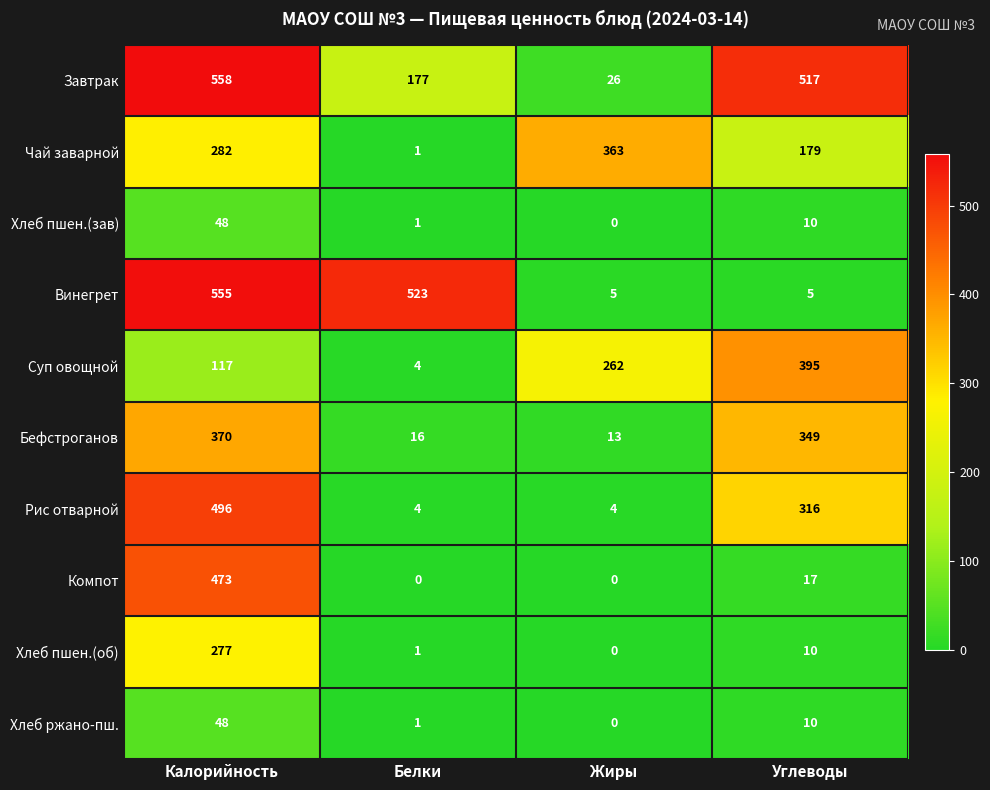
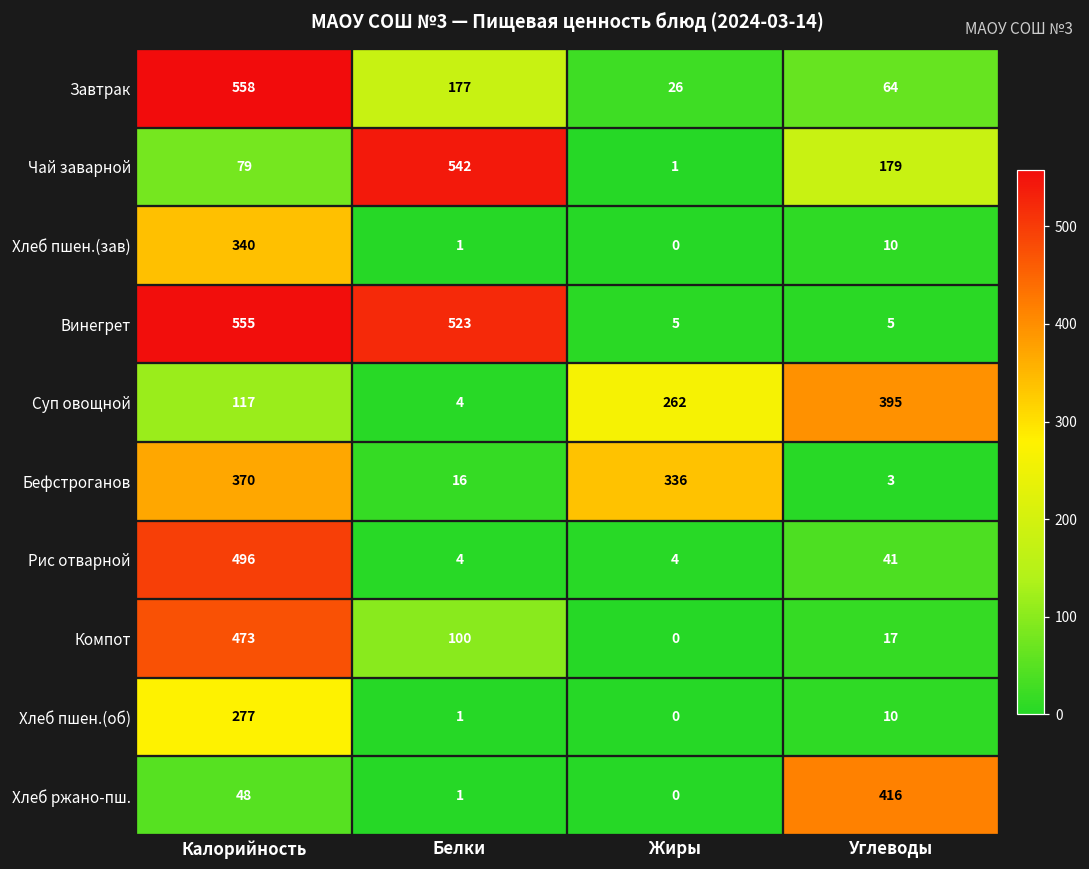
Завтрак, Углеводы: 517 -> 64
Чай заварной, Калорийность: 282 -> 79
Чай заварной, Белки: 1 -> 542
Чай заварной, Жиры: 363 -> 1
Хлеб пшен.(зав), Калорийность: 48 -> 340
Бефстроганов, Жиры: 13 -> 336
Бефстроганов, Углеводы: 349 -> 3
Рис отварной, Углеводы: 316 -> 41
Компот, Белки: 0 -> 100
Хлеб ржано-пш., Углеводы: 10 -> 416
